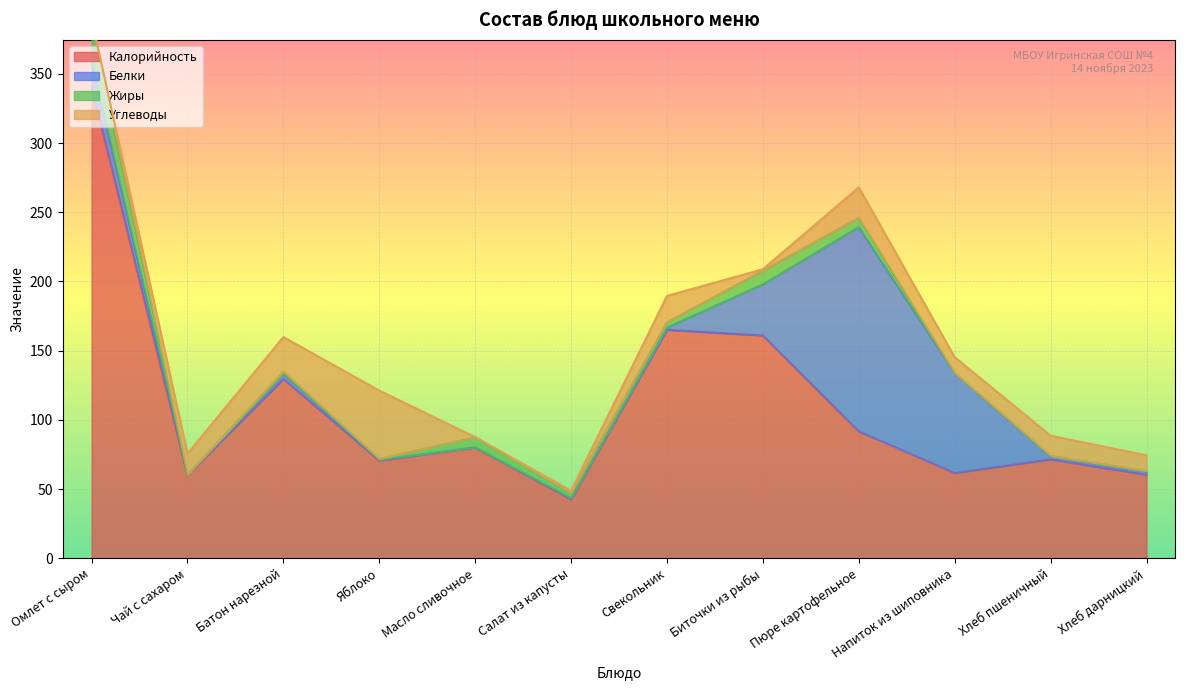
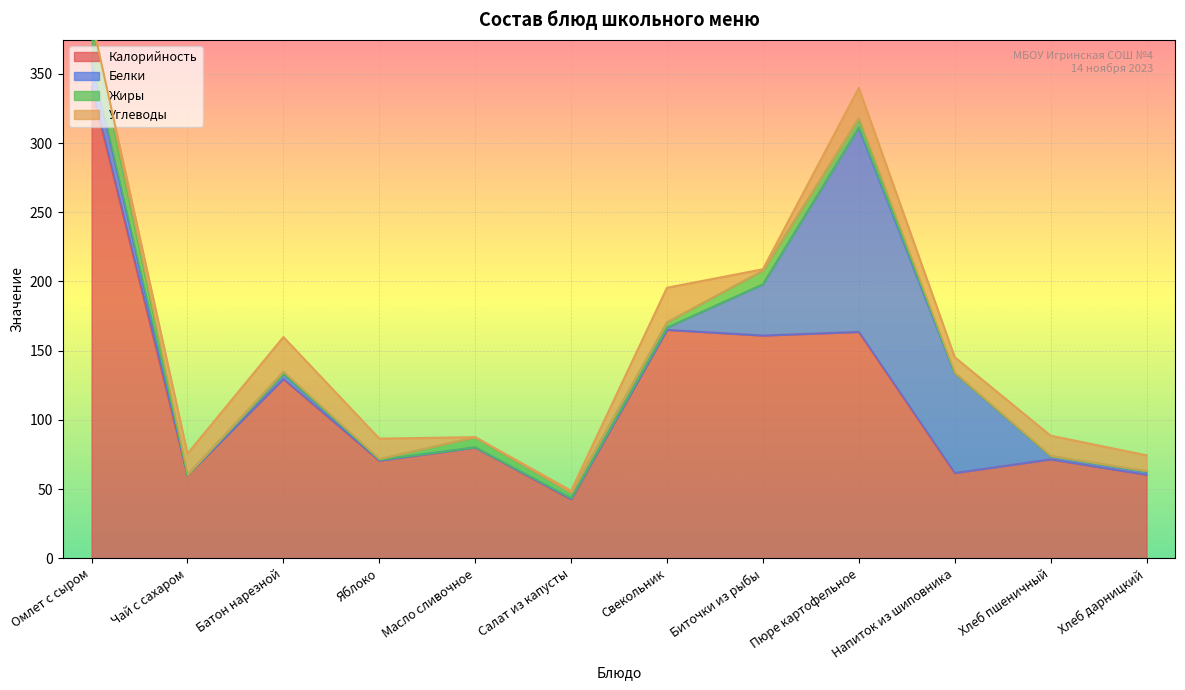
Углеводы, Яблоко: 49 -> 15
Углеводы, Свекольник: 19 -> 25
Калорийность, Пюре картофельное: 92 -> 164
